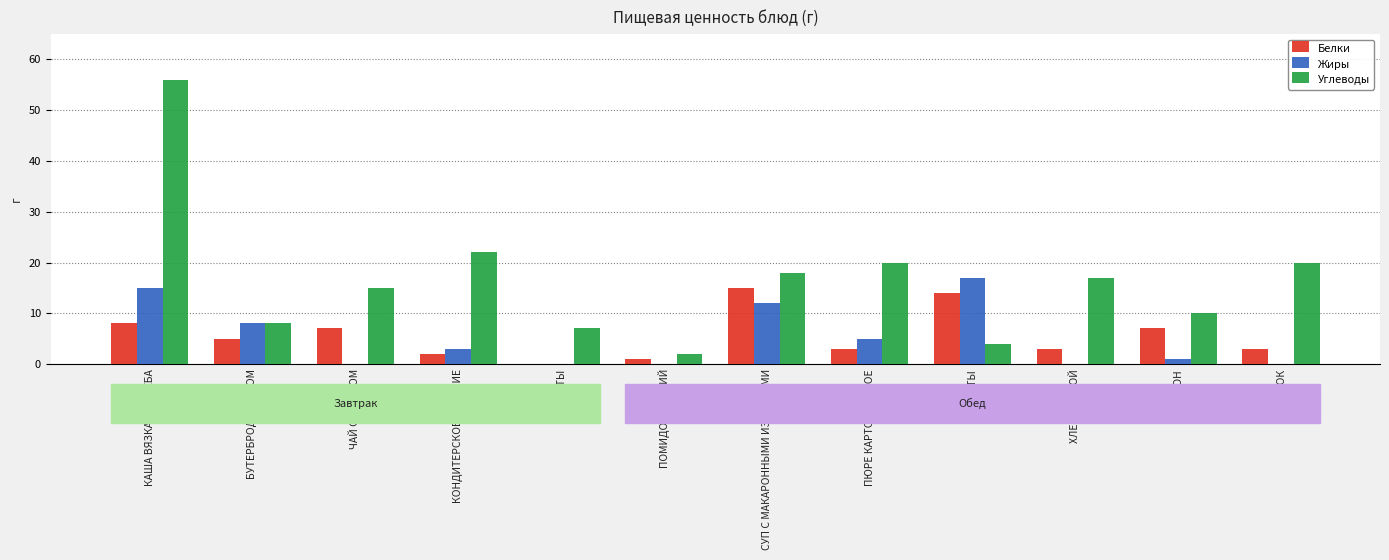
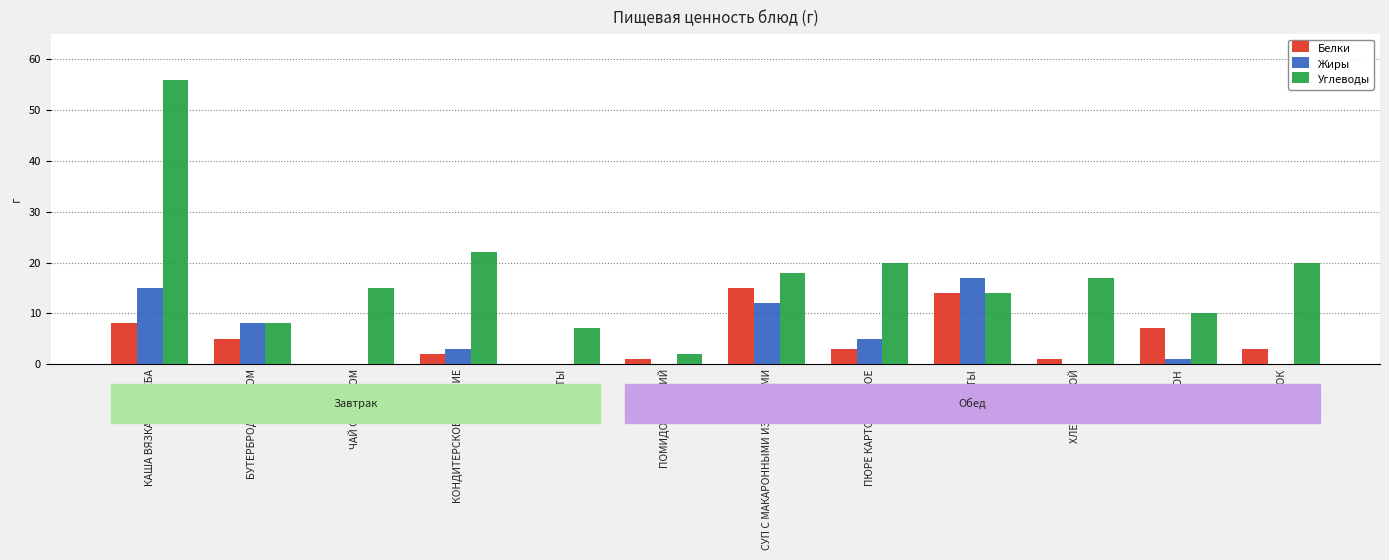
Белки, ЧАЙ С САХАРОМ: 7 -> 0
Углеводы, КОТЛЕТЫ: 4 -> 14
Белки, ХЛЕБ РЖАНОЙ: 3 -> 1
